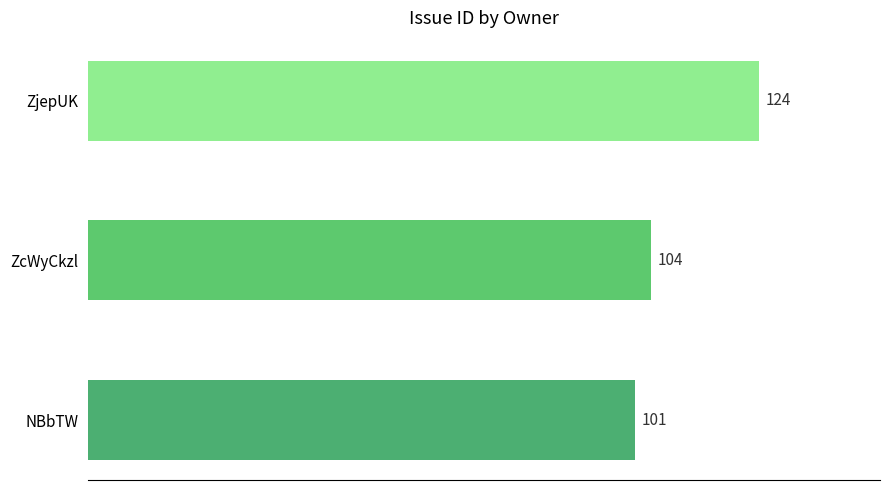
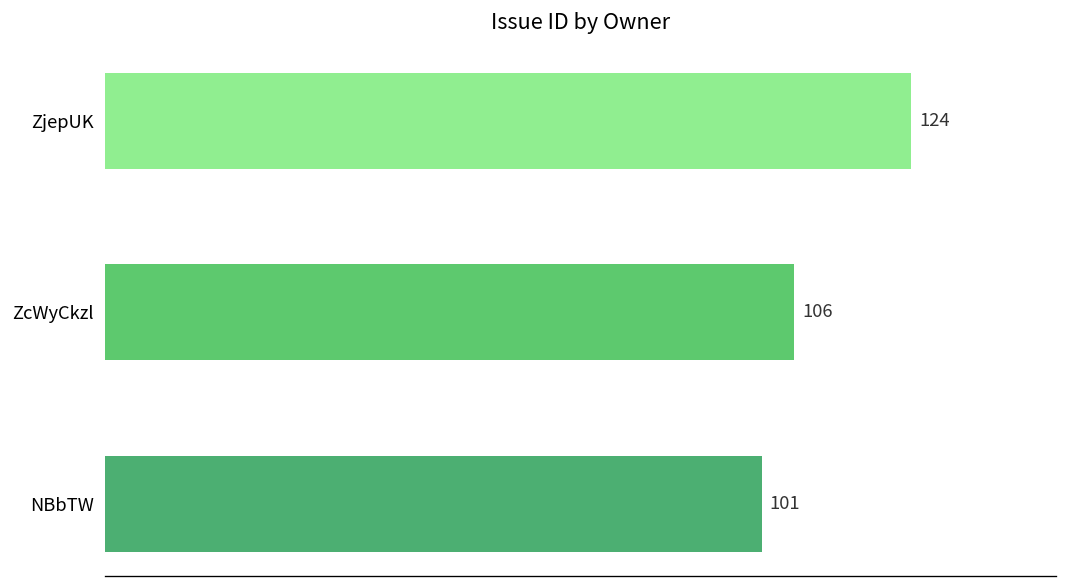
ZcWyCkzl: 104 -> 106
